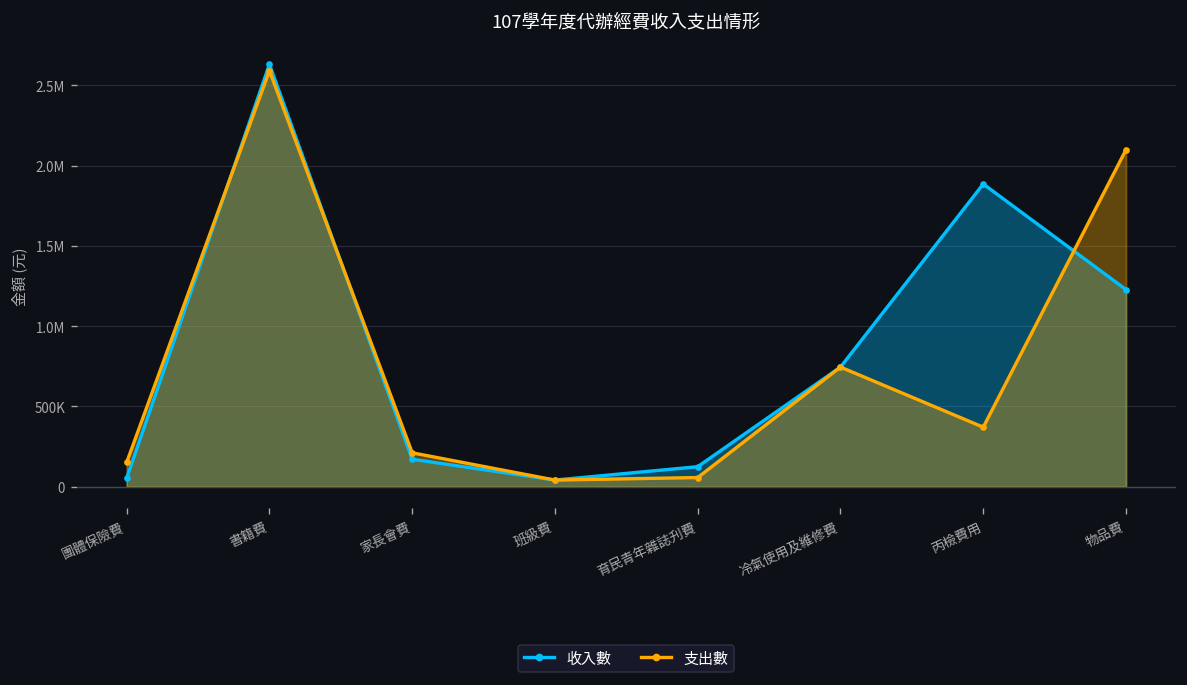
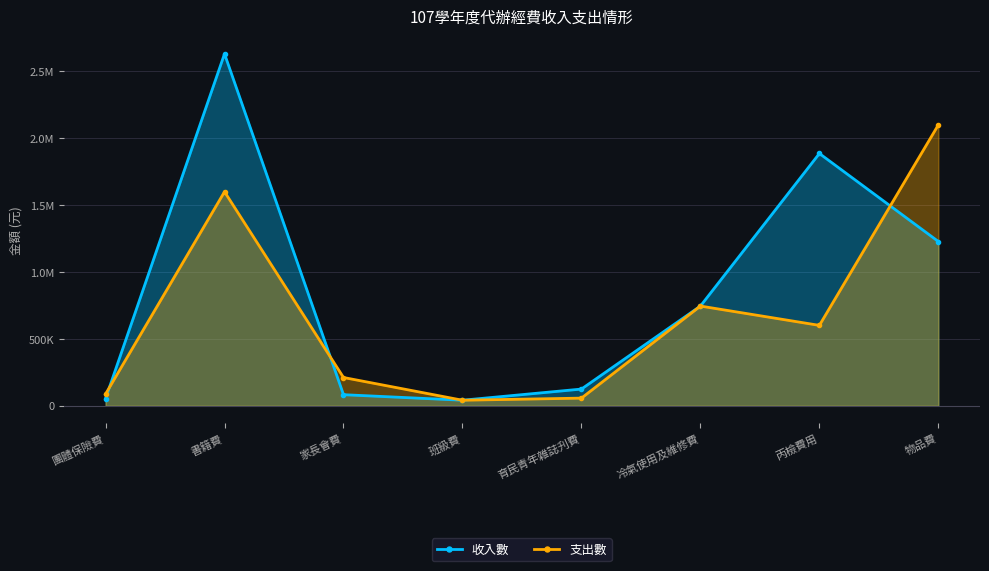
支出數, 團體保險費: 150000 -> 90000
支出數, 書籍費: 2590000 -> 1600000
收入數, 家長會費: 170000 -> 80000
支出數, 丙檢費用: 370000 -> 600000
